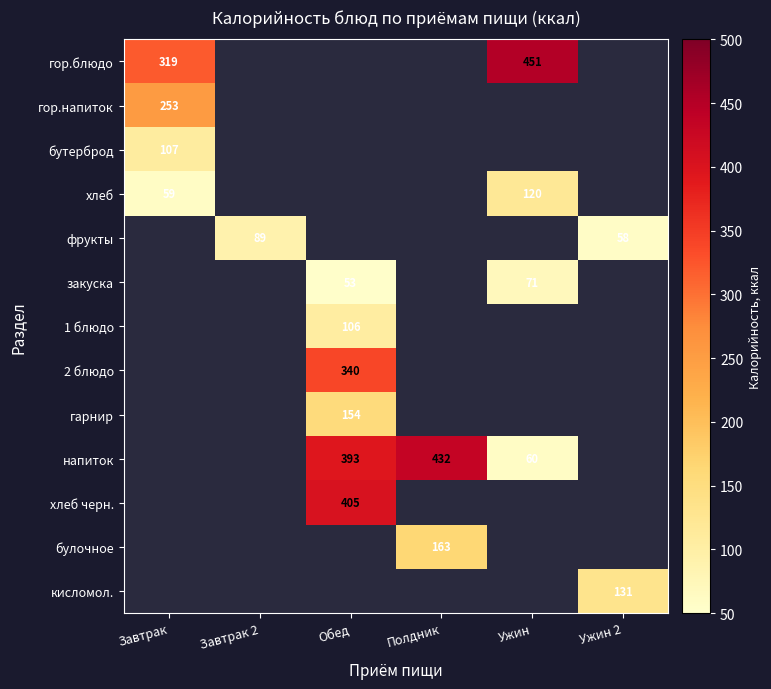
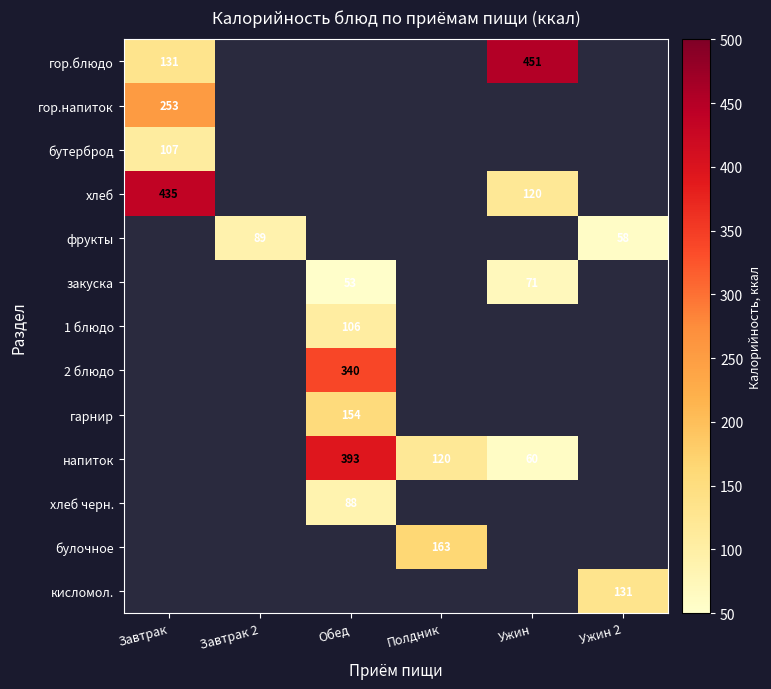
гор.блюдо, Завтрак: 319 -> 131
хлеб, Завтрак: 59 -> 435
напиток, Полдник: 432 -> 120
хлеб черн., Обед: 405 -> 88
